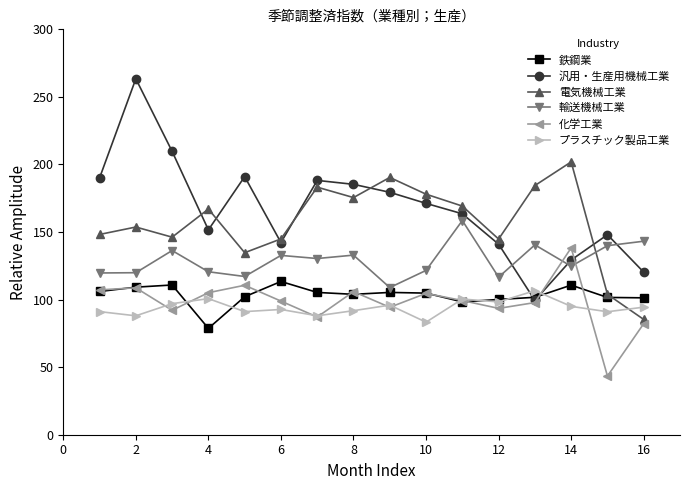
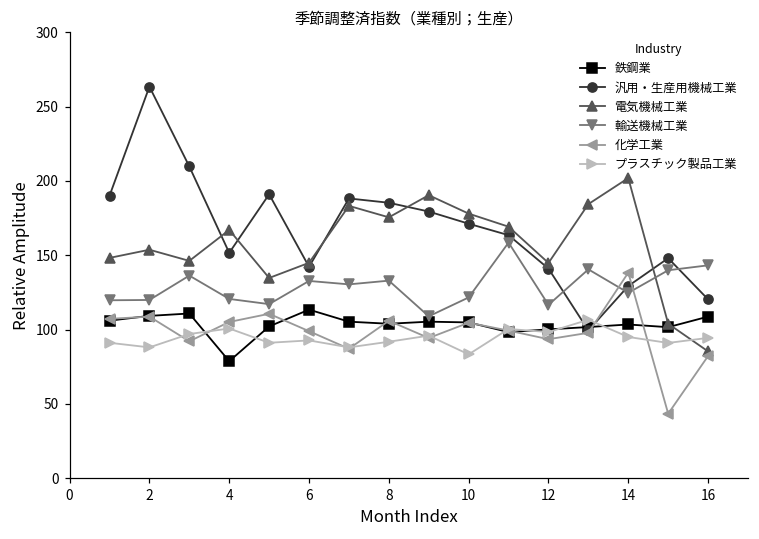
鉄鋼業, 14: 111 -> 103
鉄鋼業, 16: 101 -> 109
